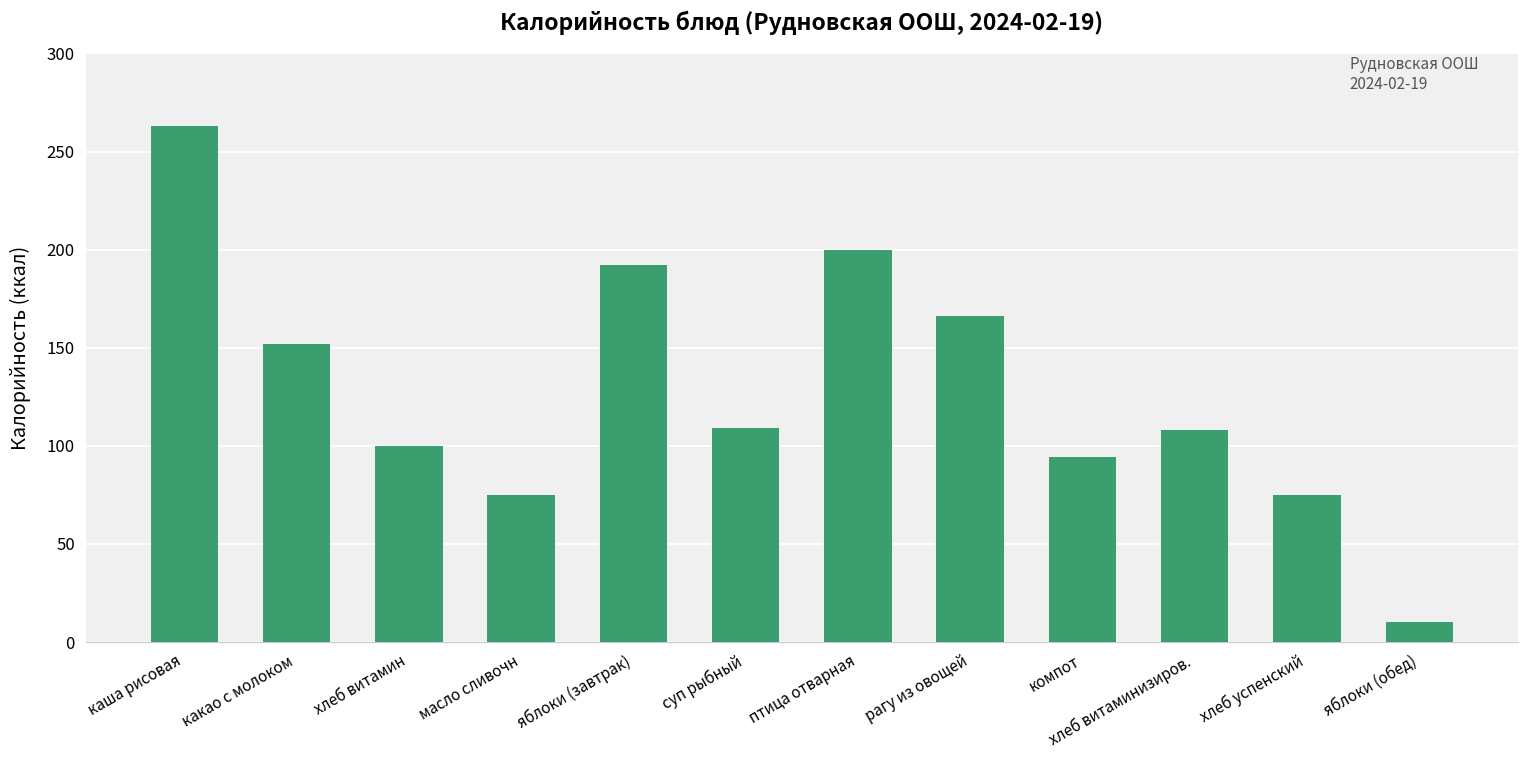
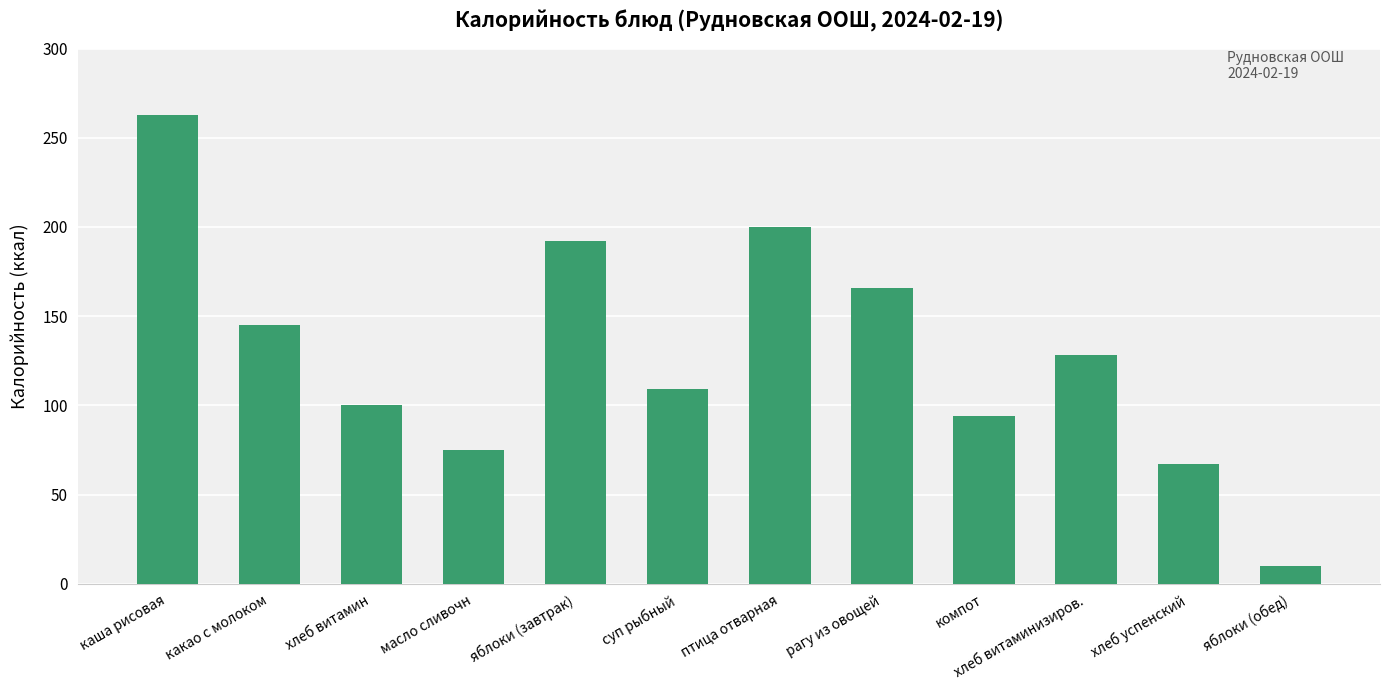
какао с молоком: 152 -> 145
хлеб витаминизиров.: 108 -> 128
хлеб успенский: 75 -> 67
